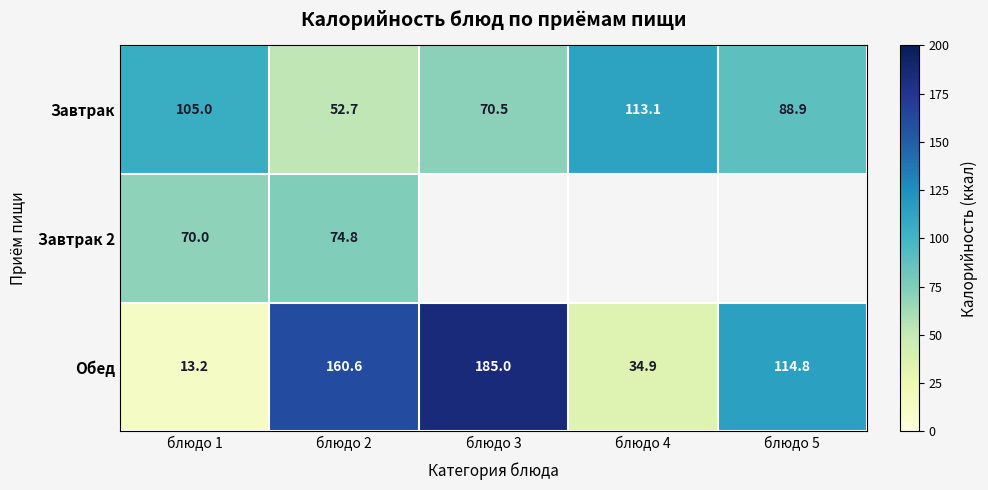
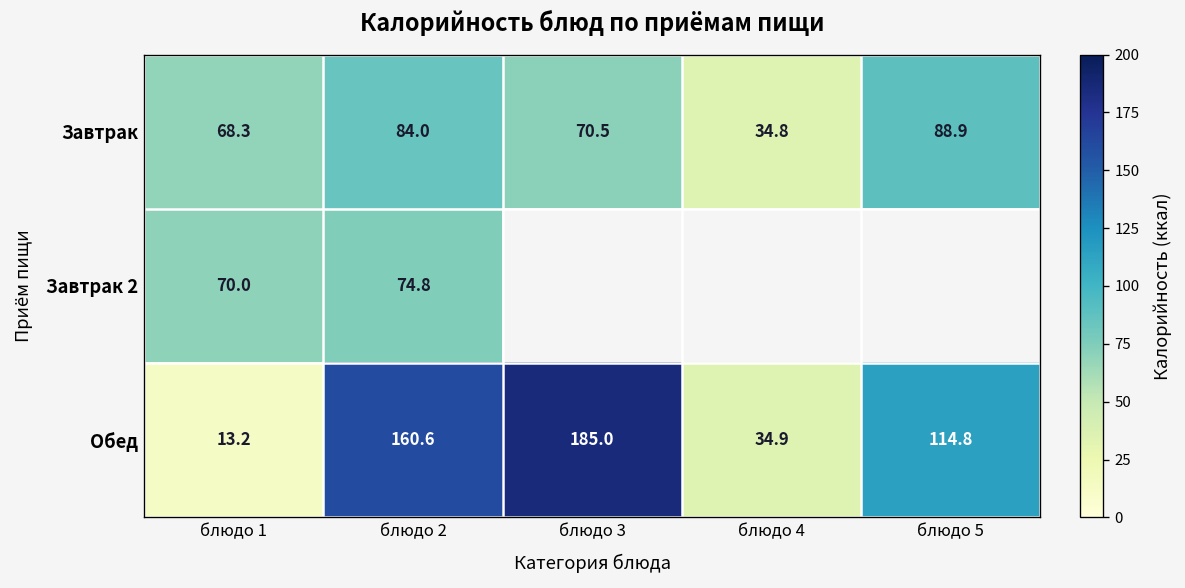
Завтрак, блюдо 1: 105.0 -> 68.3
Завтрак, блюдо 2: 52.7 -> 84.0
Завтрак, блюдо 4: 113.1 -> 34.8
